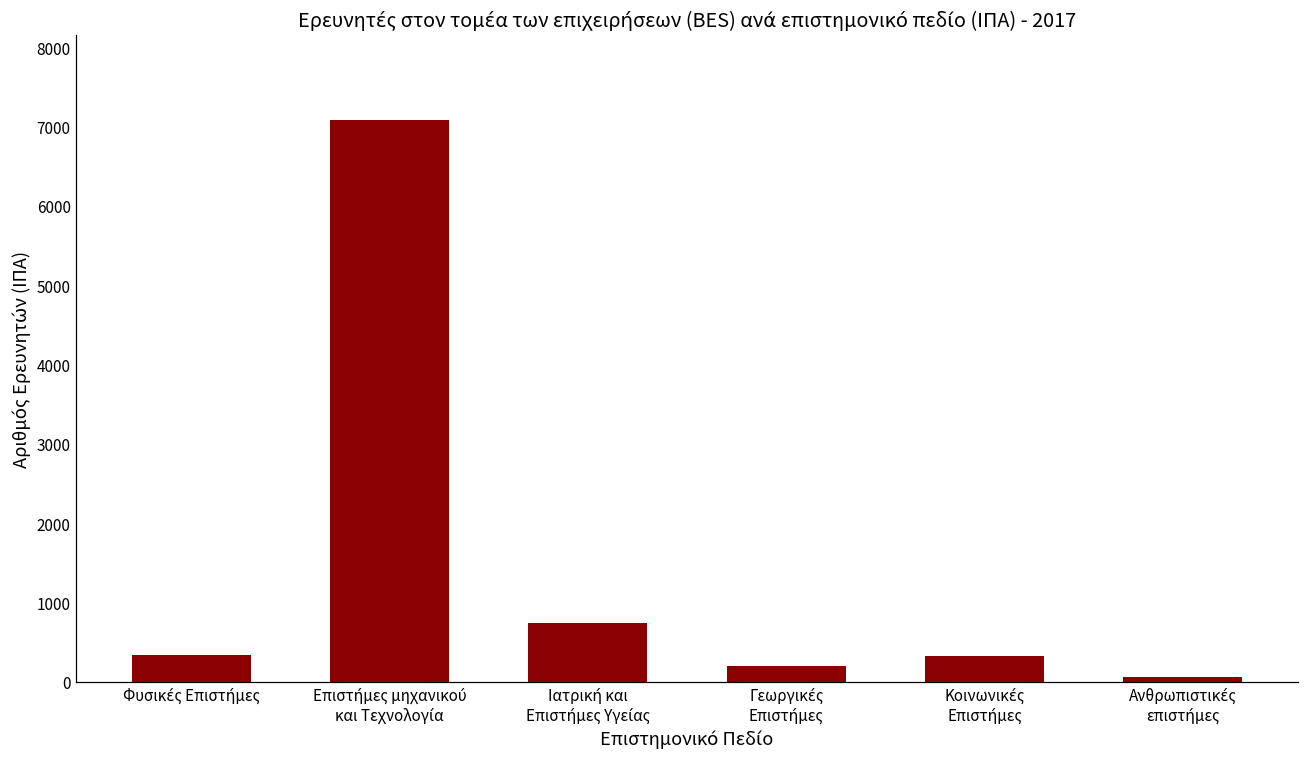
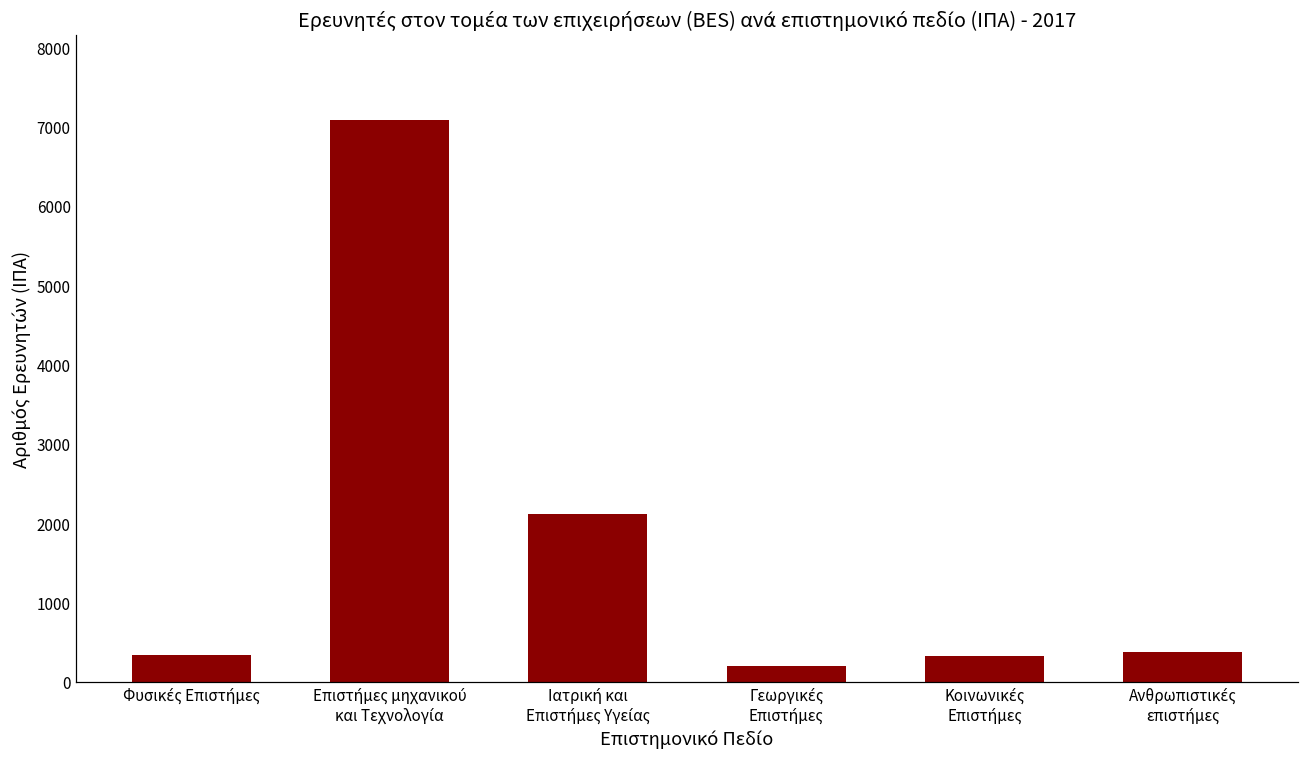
Ιατρική και Επιστήμες Υγείας: 700 -> 2100
Ανθρωπιστικές επιστήμες: 100 -> 400
